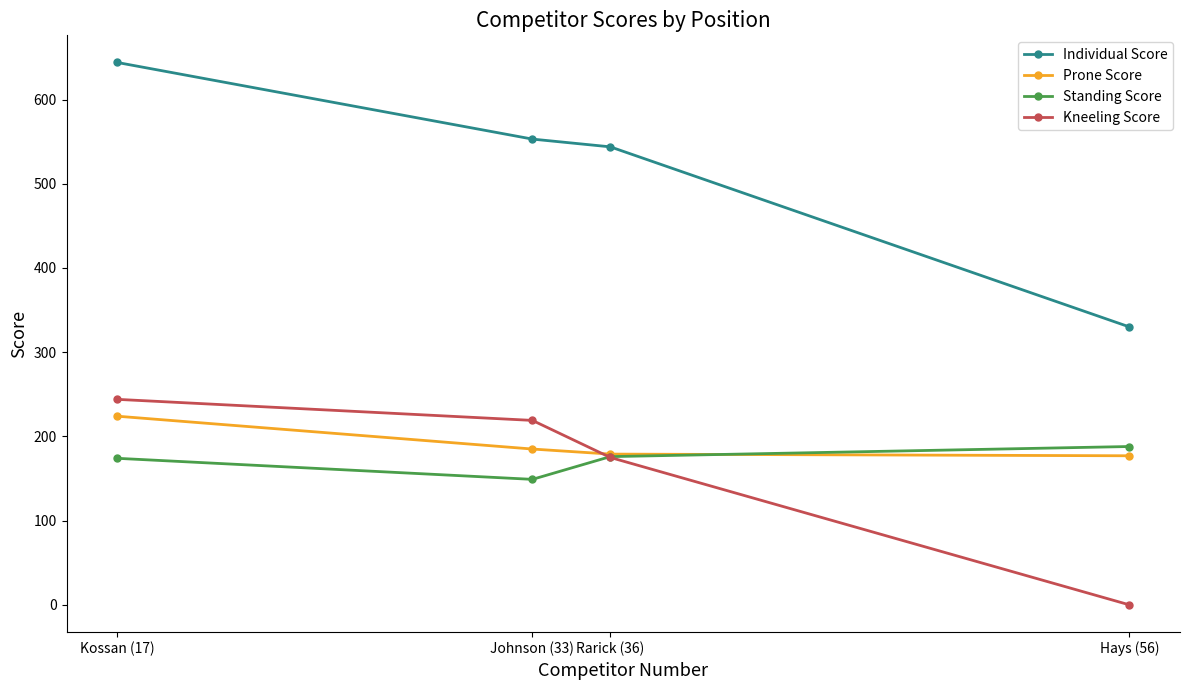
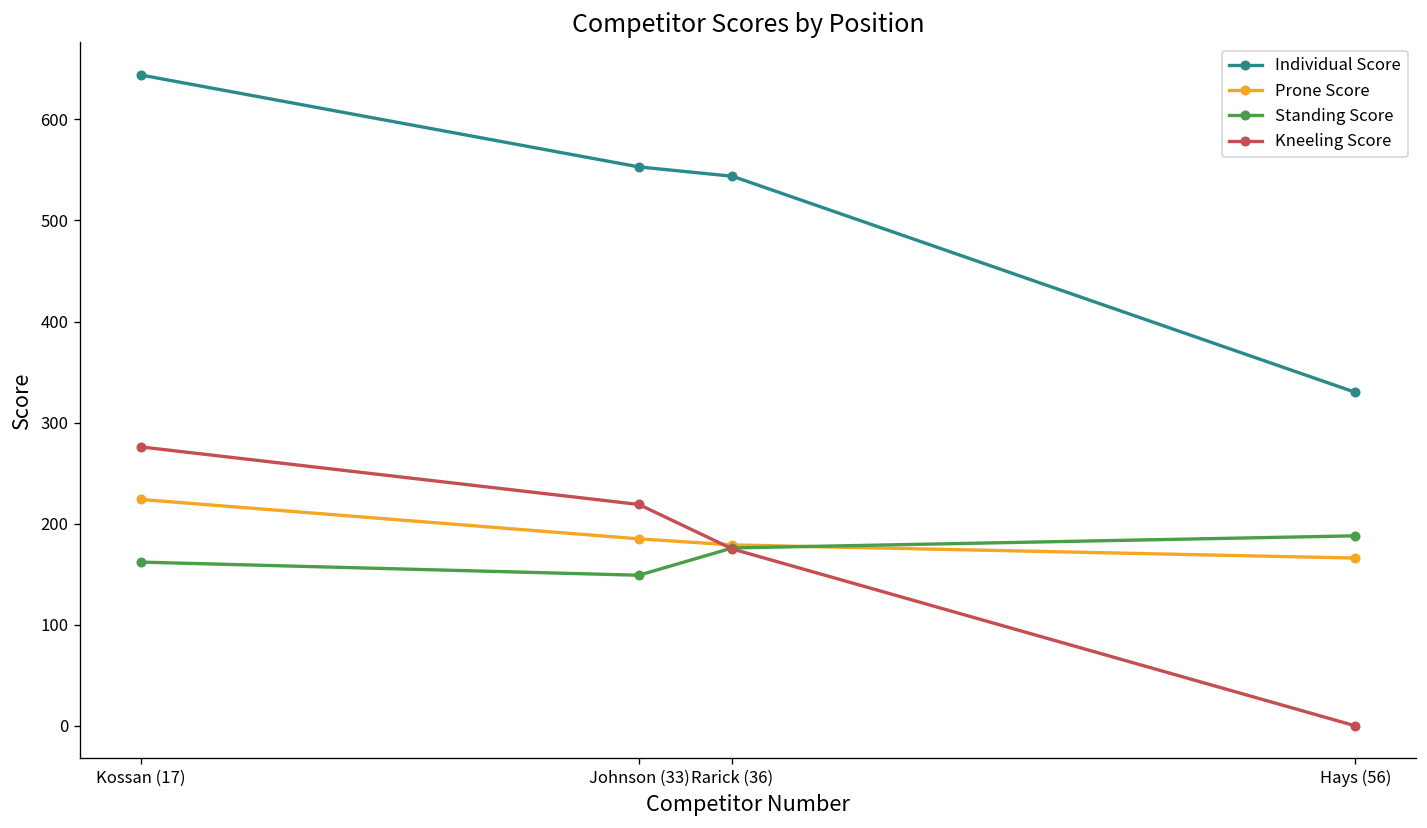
Standing Score, Kossan (17): 170 -> 160
Kneeling Score, Kossan (17): 240 -> 280
Prone Score, Hays (56): 180 -> 170
